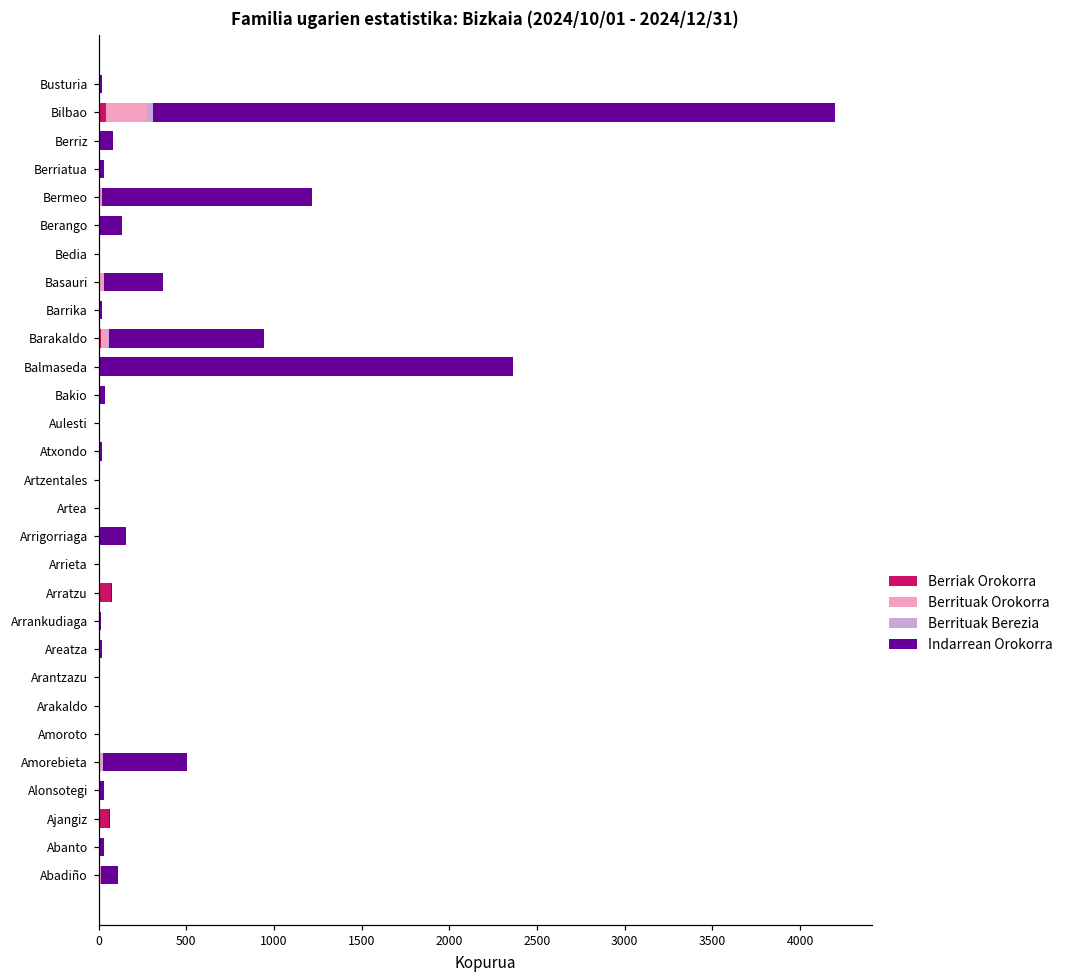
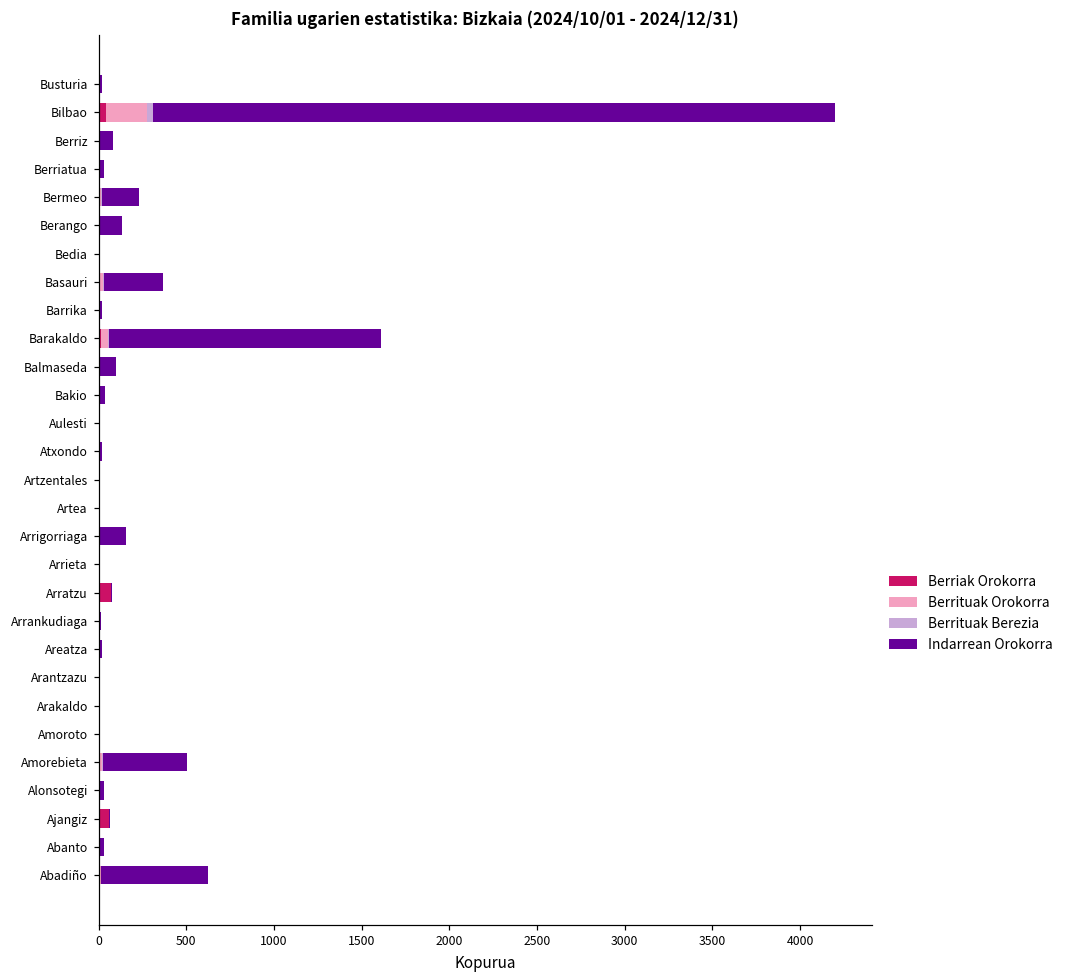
Indarrean Orokorra, Bermeo: 1200 -> 210
Indarrean Orokorra, Barakaldo: 880 -> 1550
Indarrean Orokorra, Balmaseda: 2350 -> 90
Indarrean Orokorra, Abadiño: 100 -> 610
